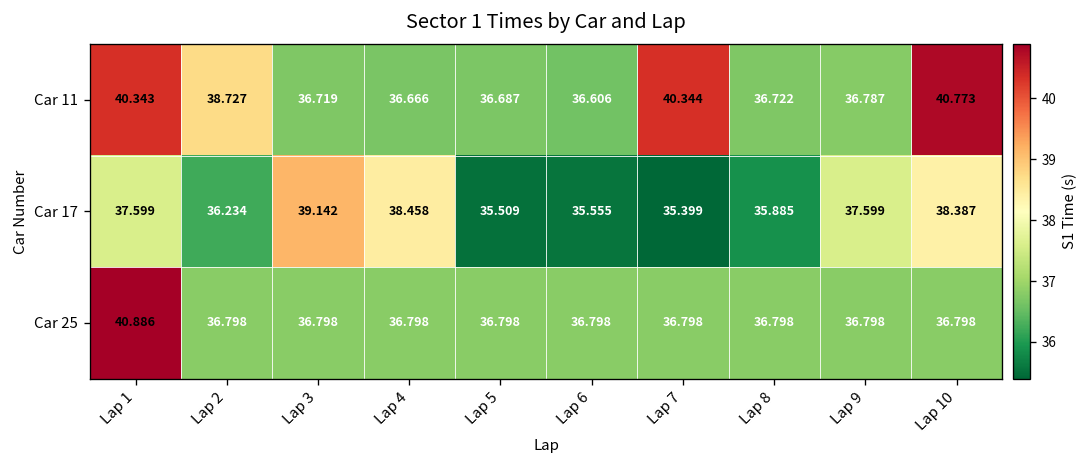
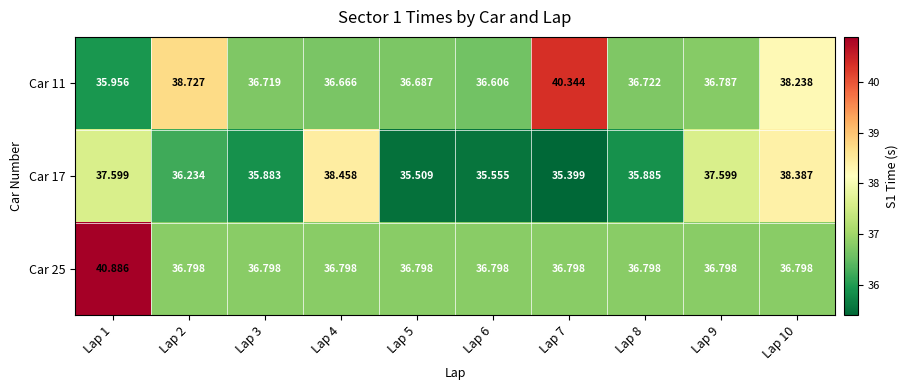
Car 11, Lap 1: 40.343 -> 35.956
Car 11, Lap 10: 40.773 -> 38.238
Car 17, Lap 3: 39.142 -> 35.883
